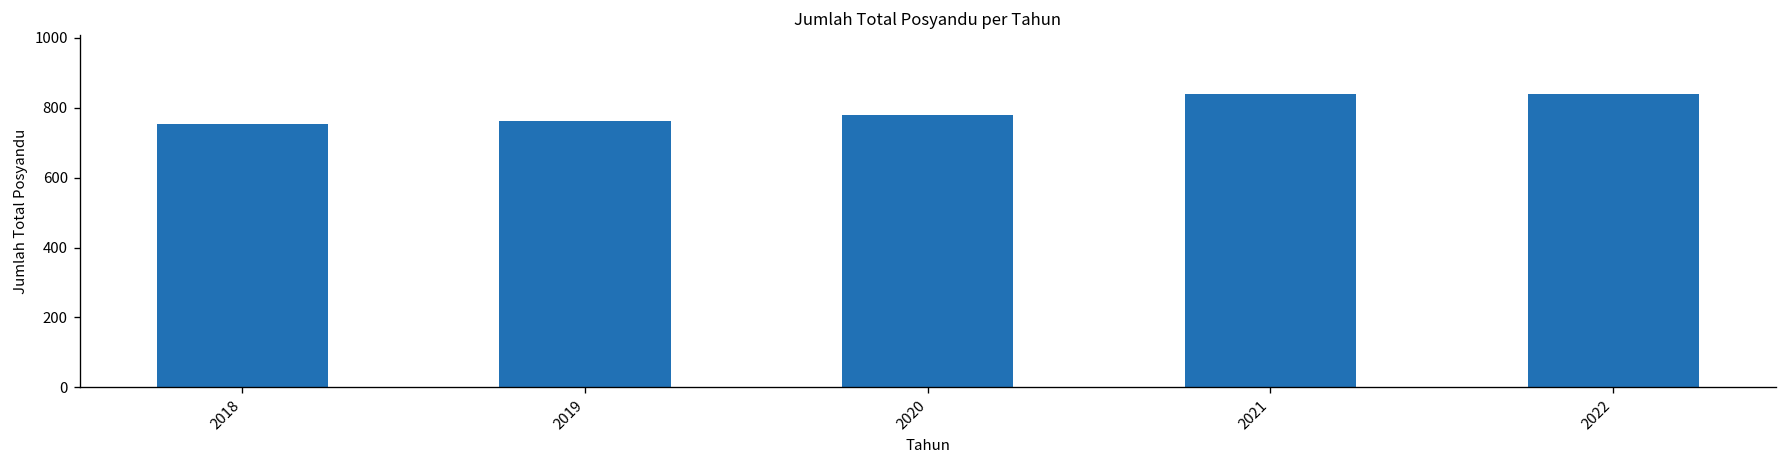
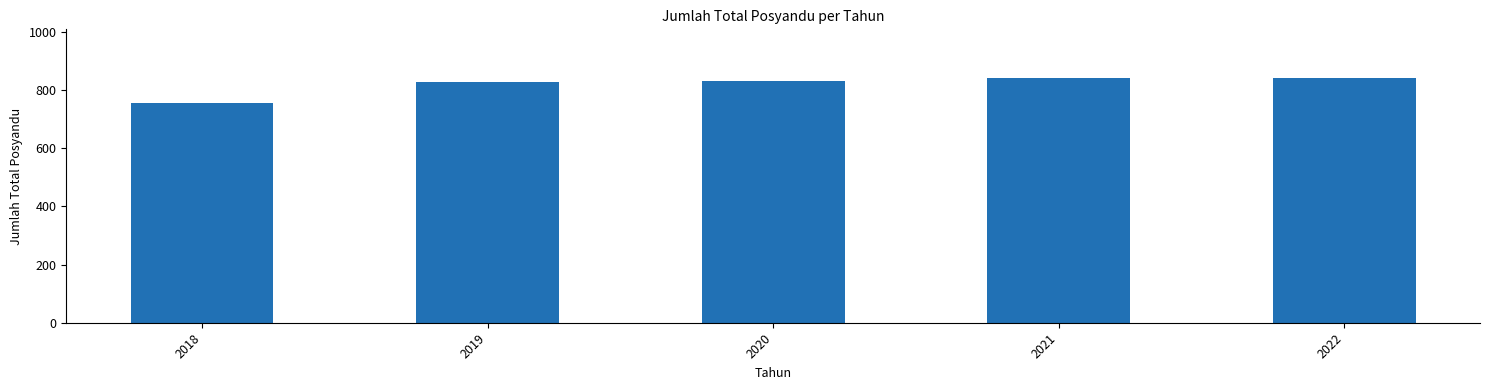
2019: 760 -> 830
2020: 780 -> 830
